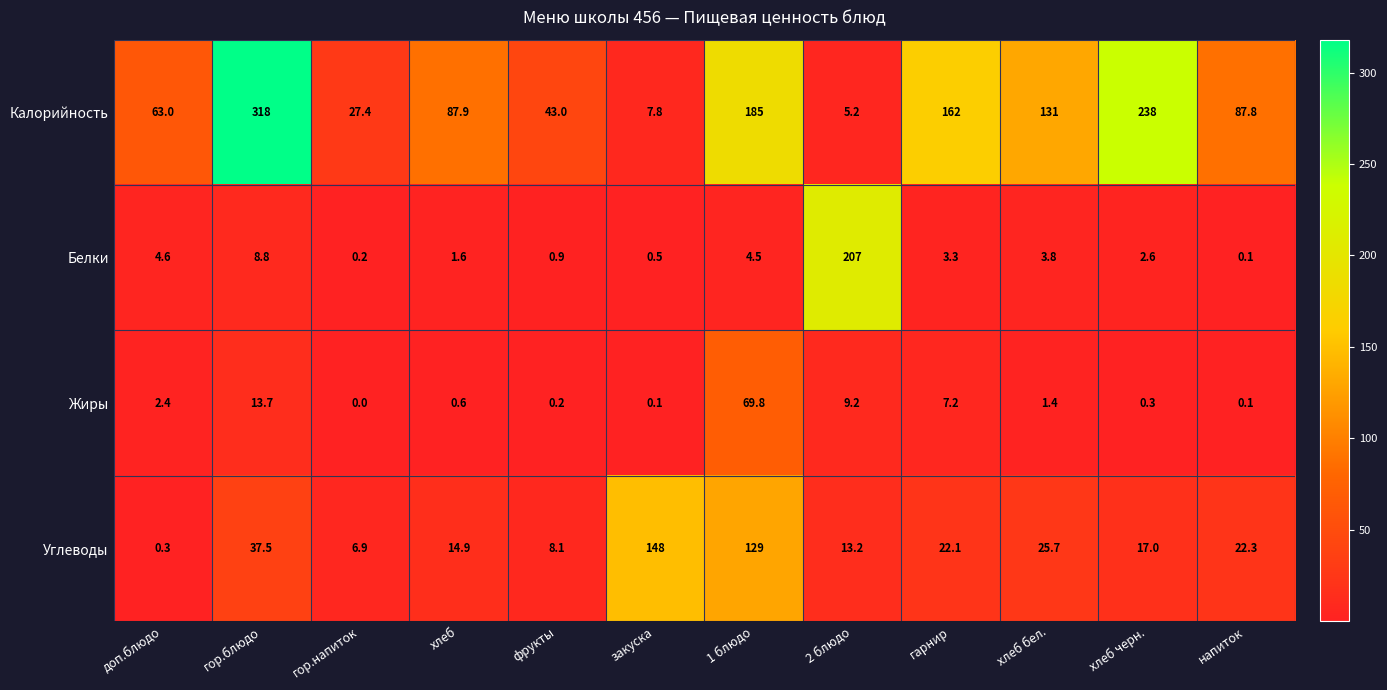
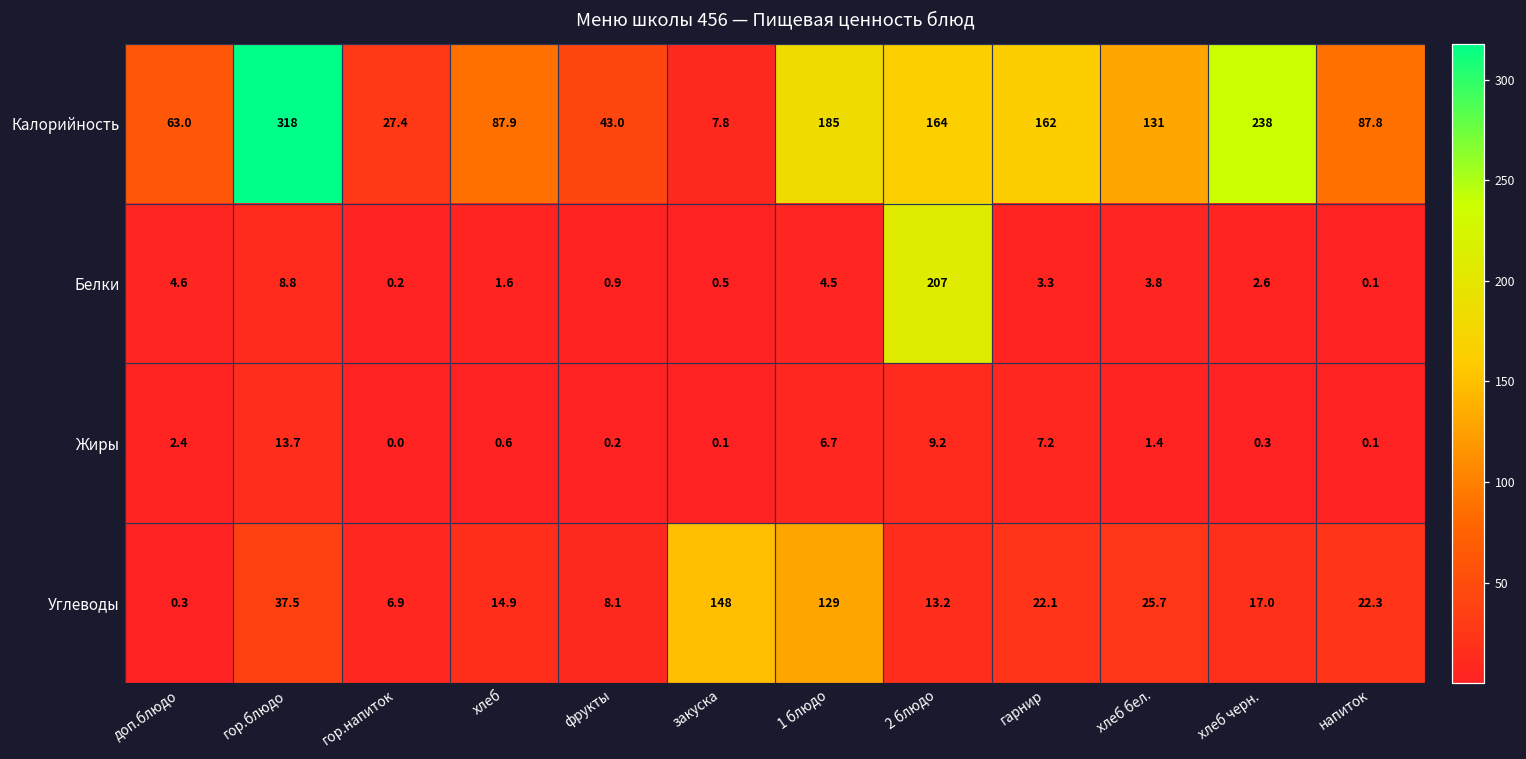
Калорийность, 2 блюдо: 5.2 -> 164
Жиры, 1 блюдо: 69.8 -> 6.7
